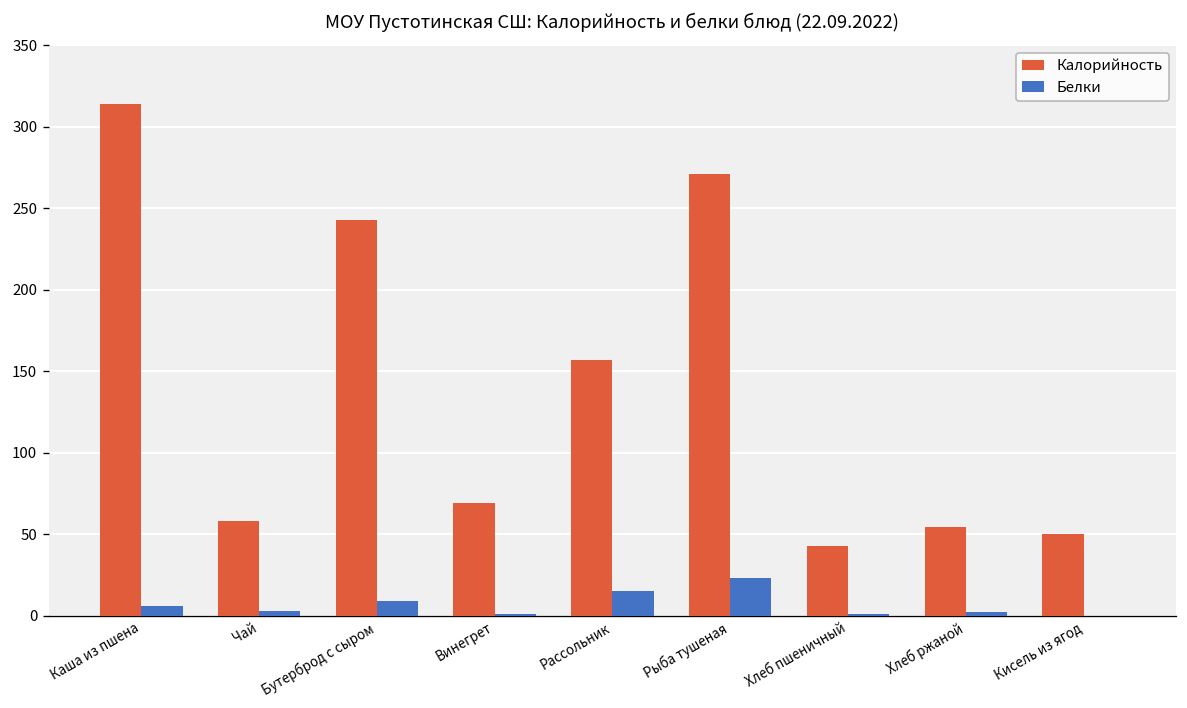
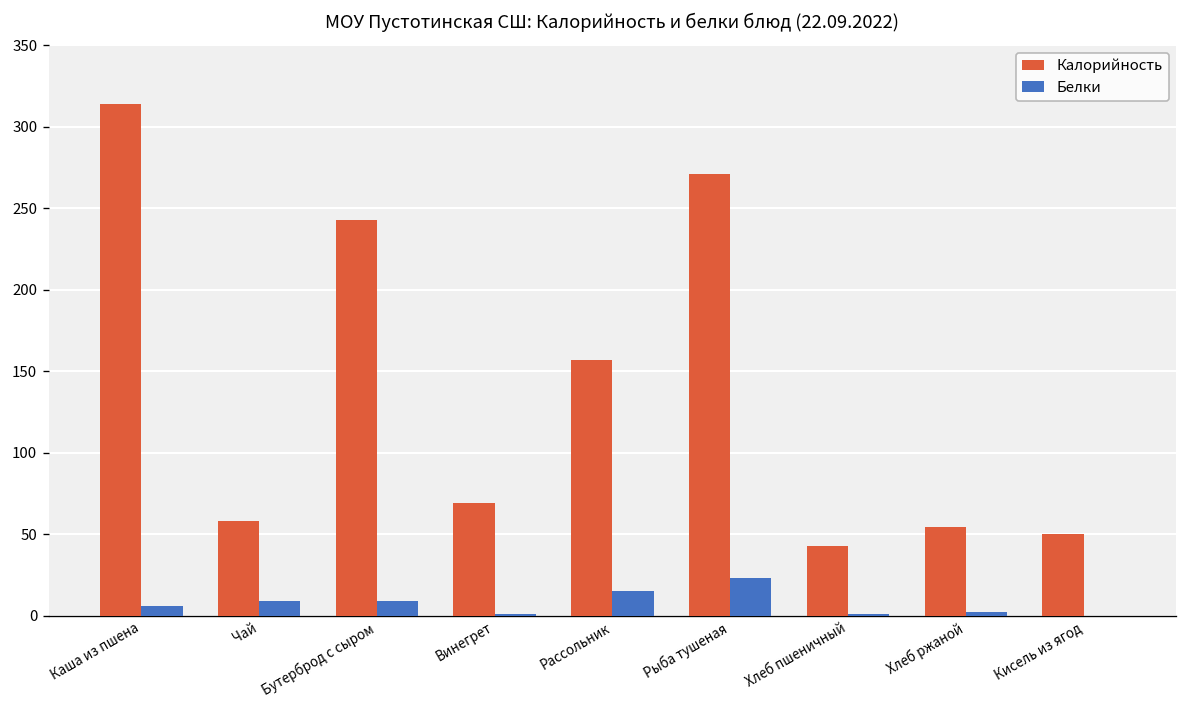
Белки, Чай: 3 -> 9
